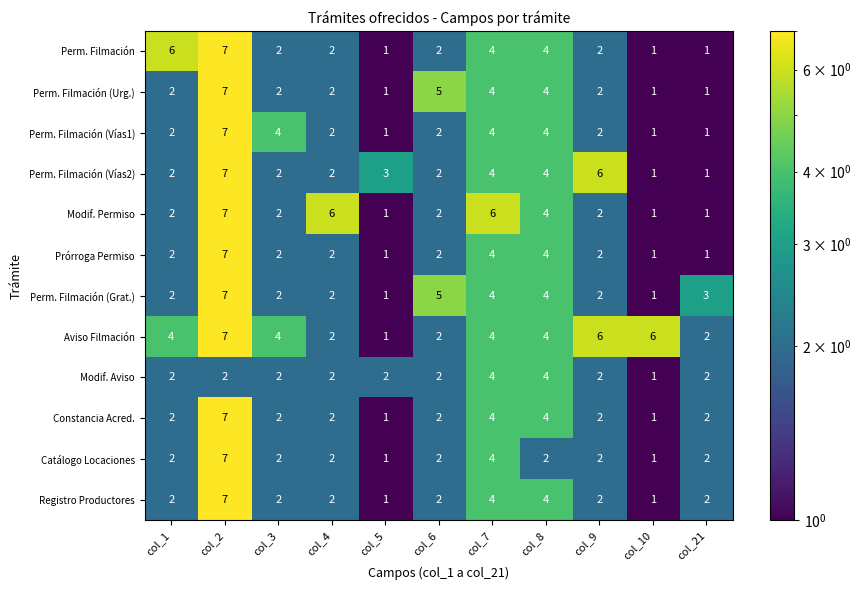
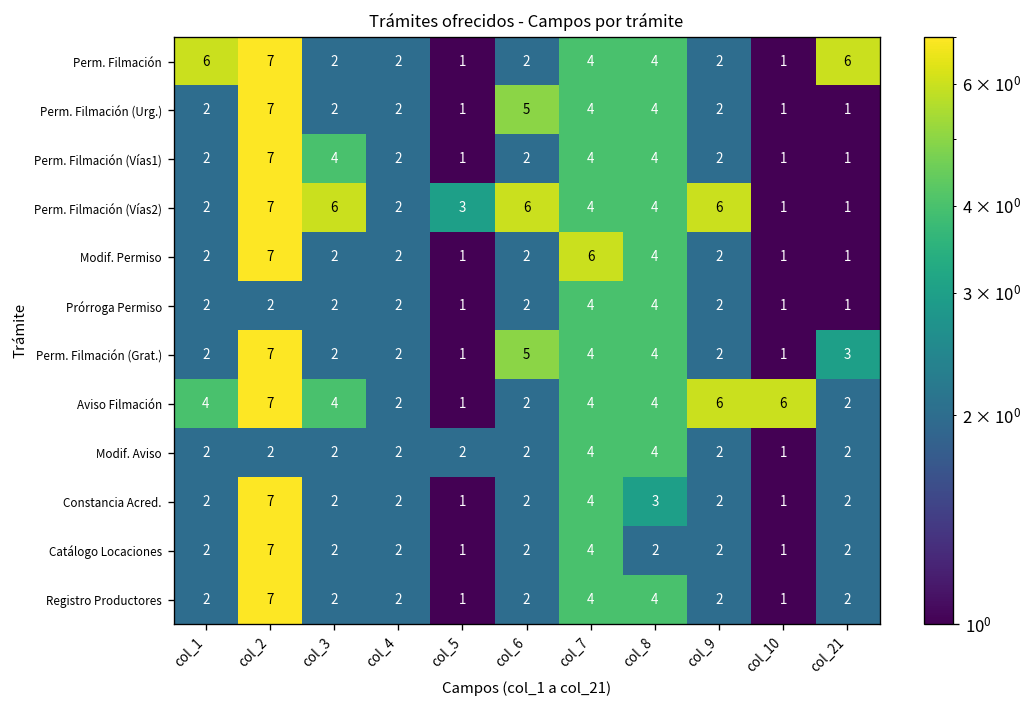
Perm. Filmación, col_21: 1 -> 6
Perm. Filmación (Vías2), col_3: 2 -> 6
Perm. Filmación (Vías2), col_6: 2 -> 6
Modif. Permiso, col_4: 6 -> 2
Prórroga Permiso, col_2: 7 -> 2
Constancia Acred., col_8: 4 -> 3
